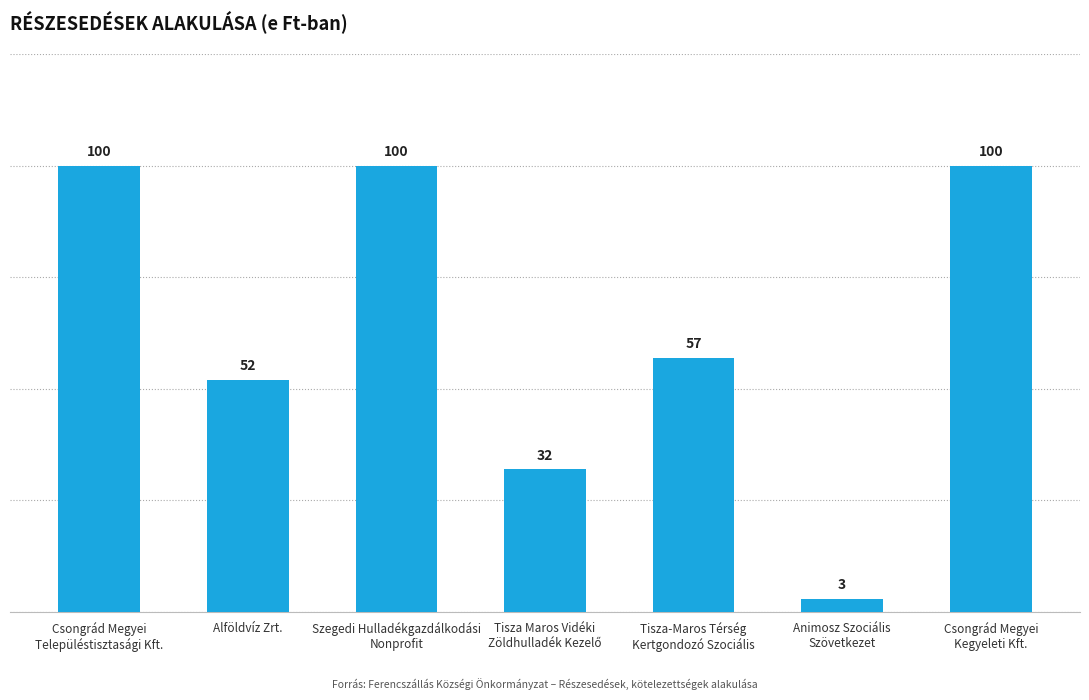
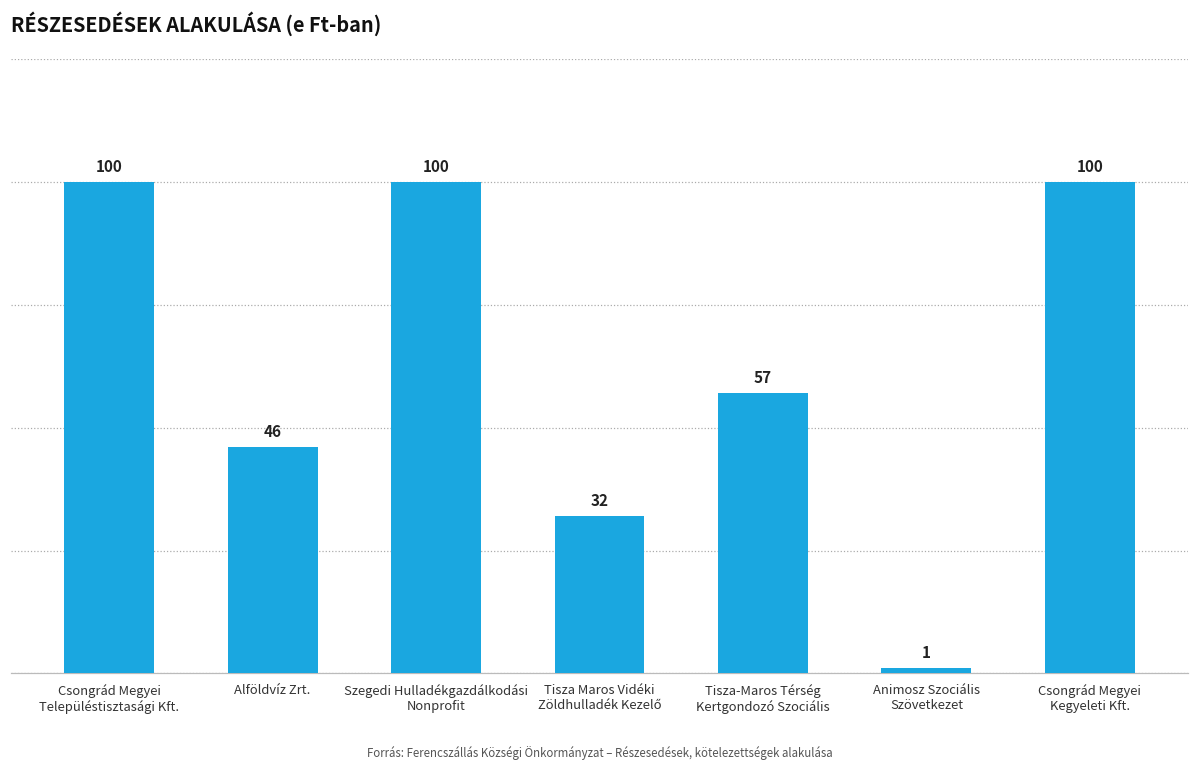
Alföldvíz Zrt.: 52 -> 46
Animosz Szociális Szövetkezet: 3 -> 1
